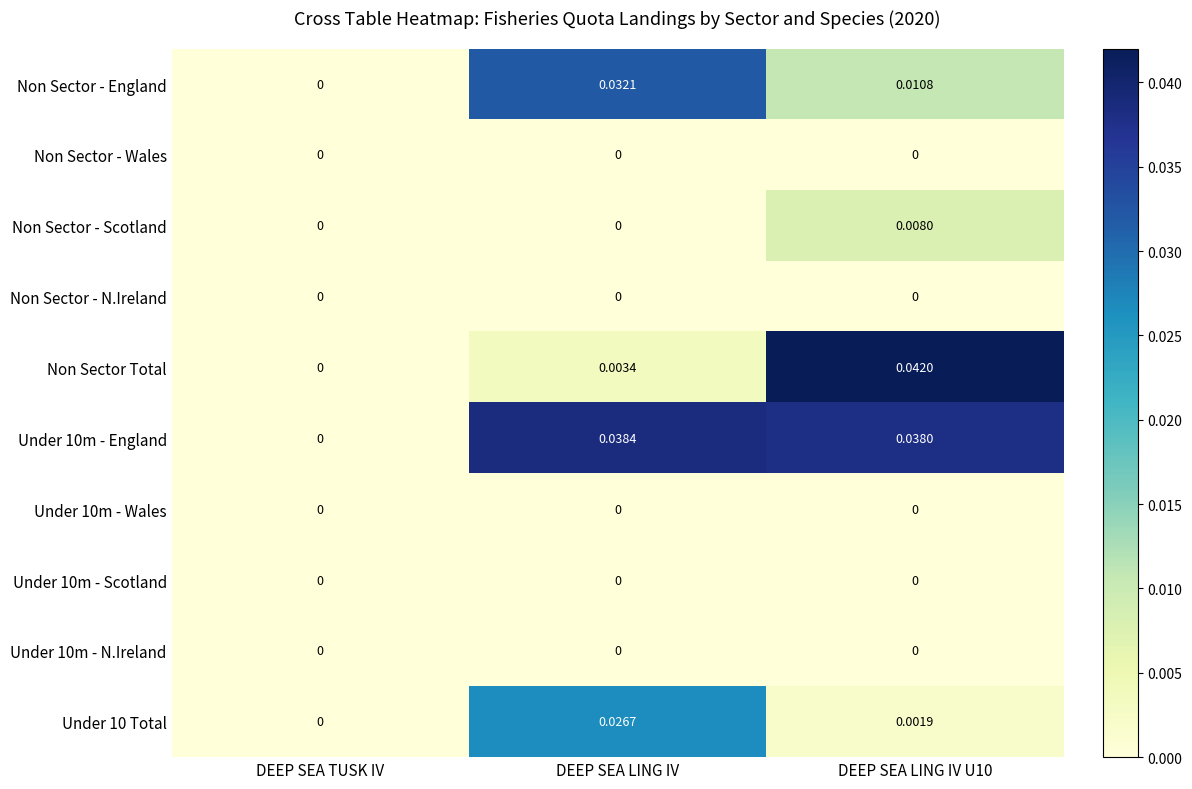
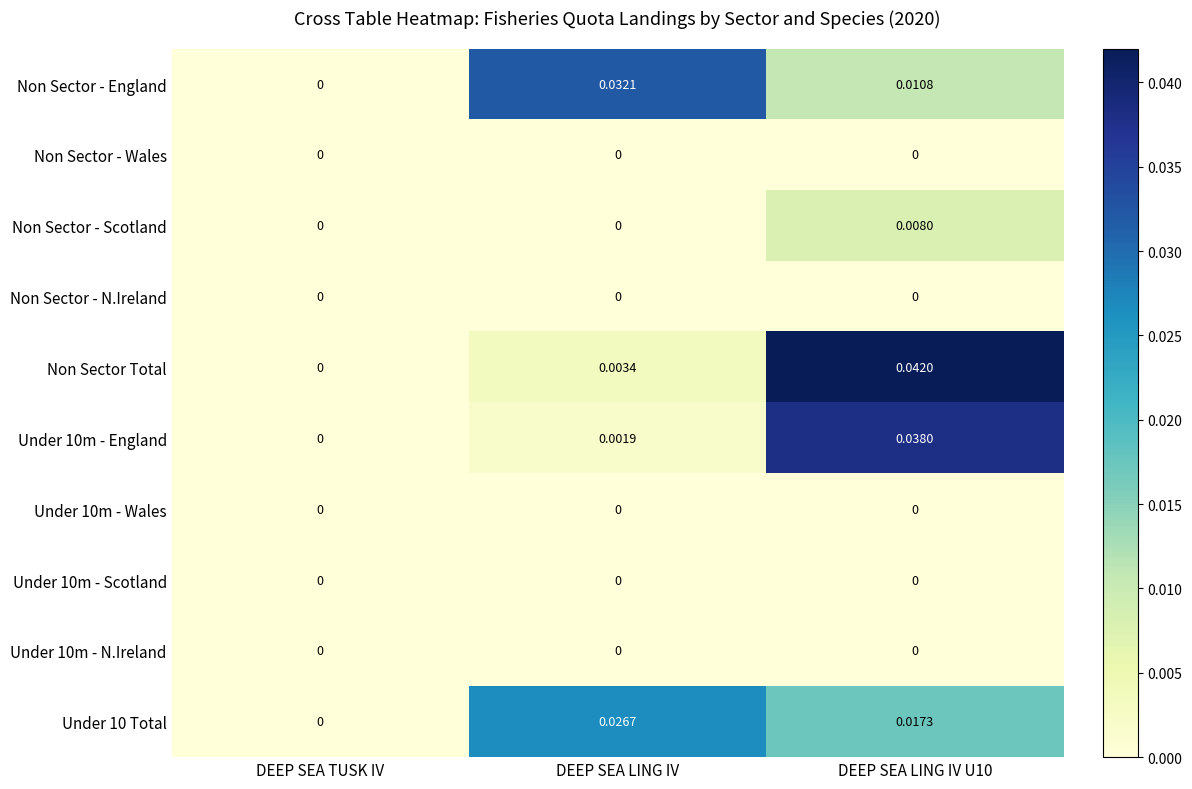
Under 10m - England, DEEP SEA LING IV: 0.0384 -> 0.0019
Under 10 Total, DEEP SEA LING IV U10: 0.0019 -> 0.0173
